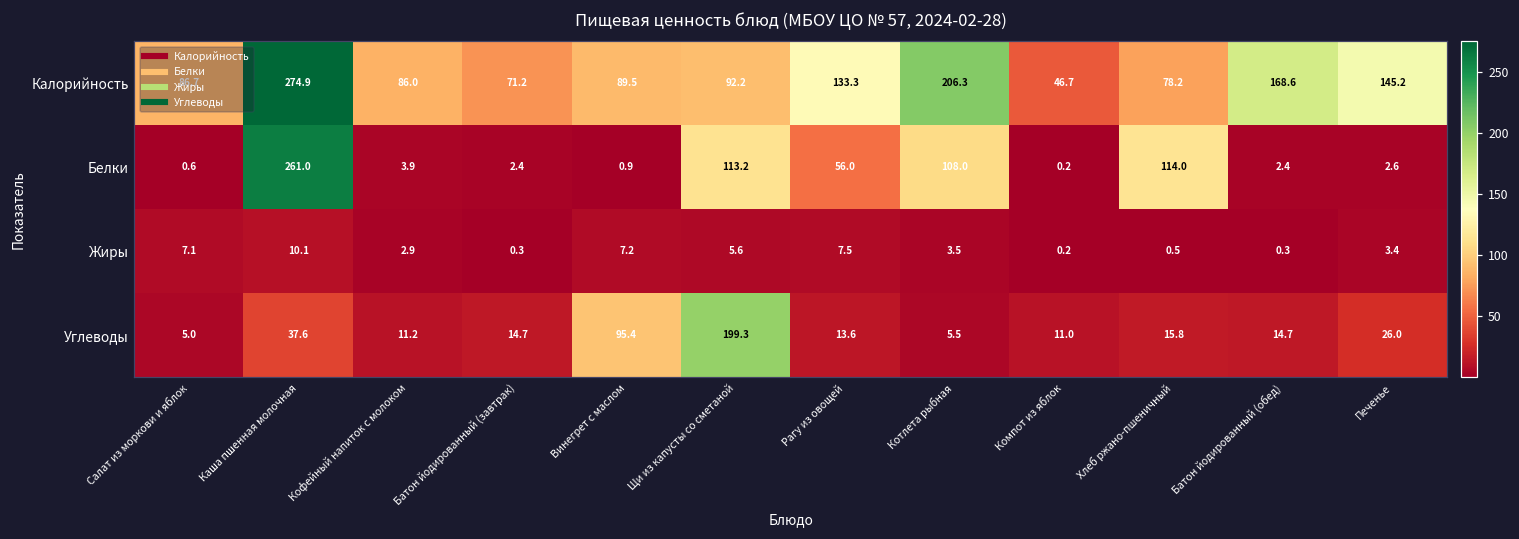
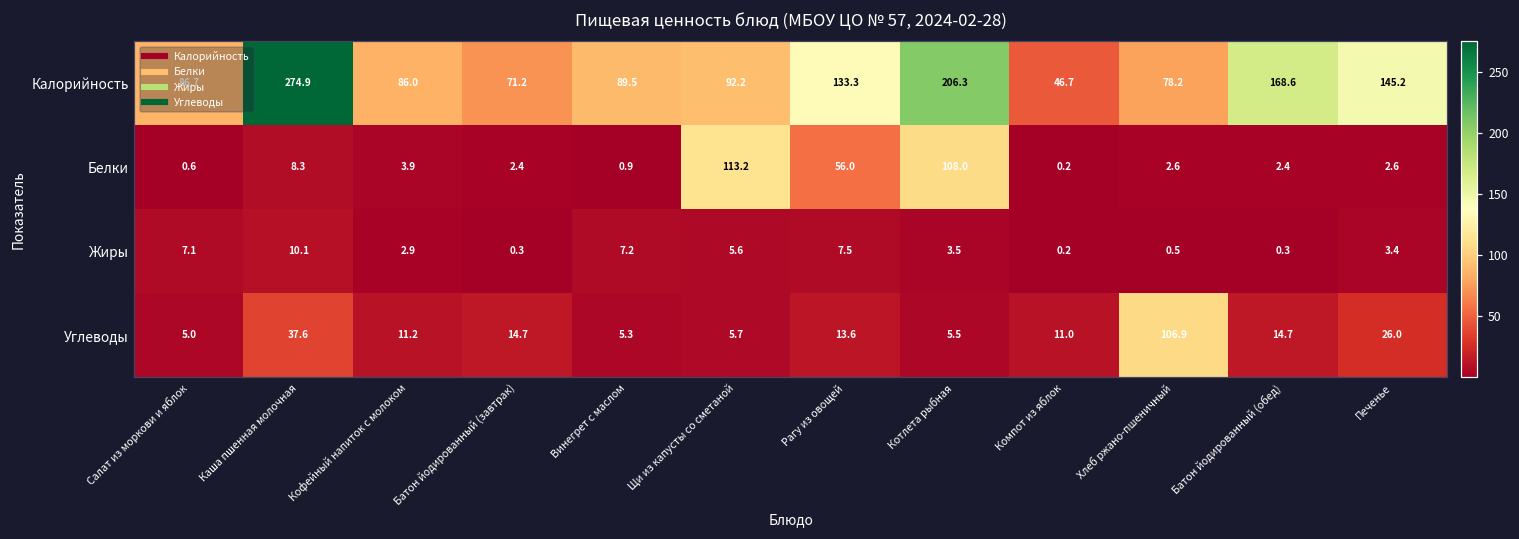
Белки, Каша пшенная молочная: 261.0 -> 8.3
Белки, Хлеб ржано-пшеничный: 114.0 -> 2.6
Углеводы, Винегрет с маслом: 95.4 -> 5.3
Углеводы, Щи из капусты со сметаной: 199.3 -> 5.7
Углеводы, Хлеб ржано-пшеничный: 15.8 -> 106.9
